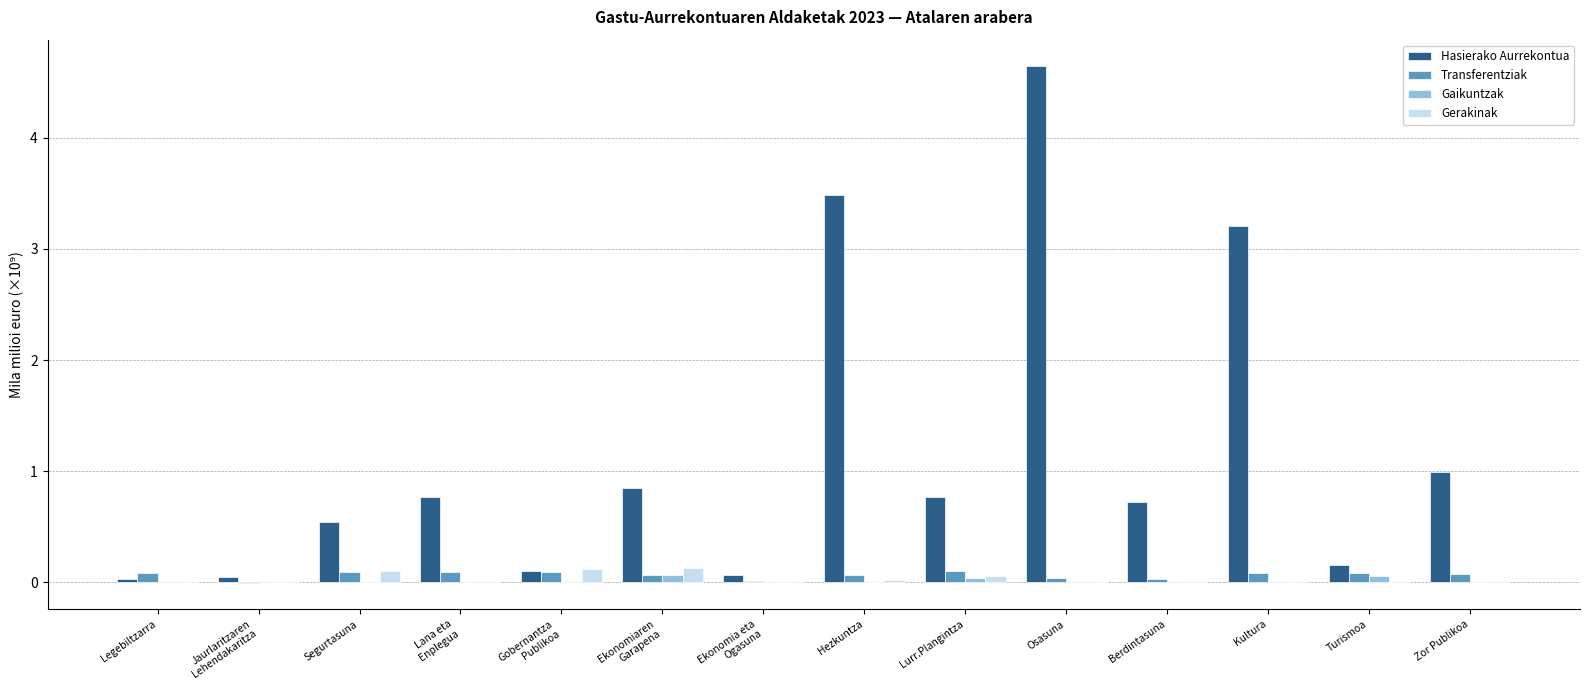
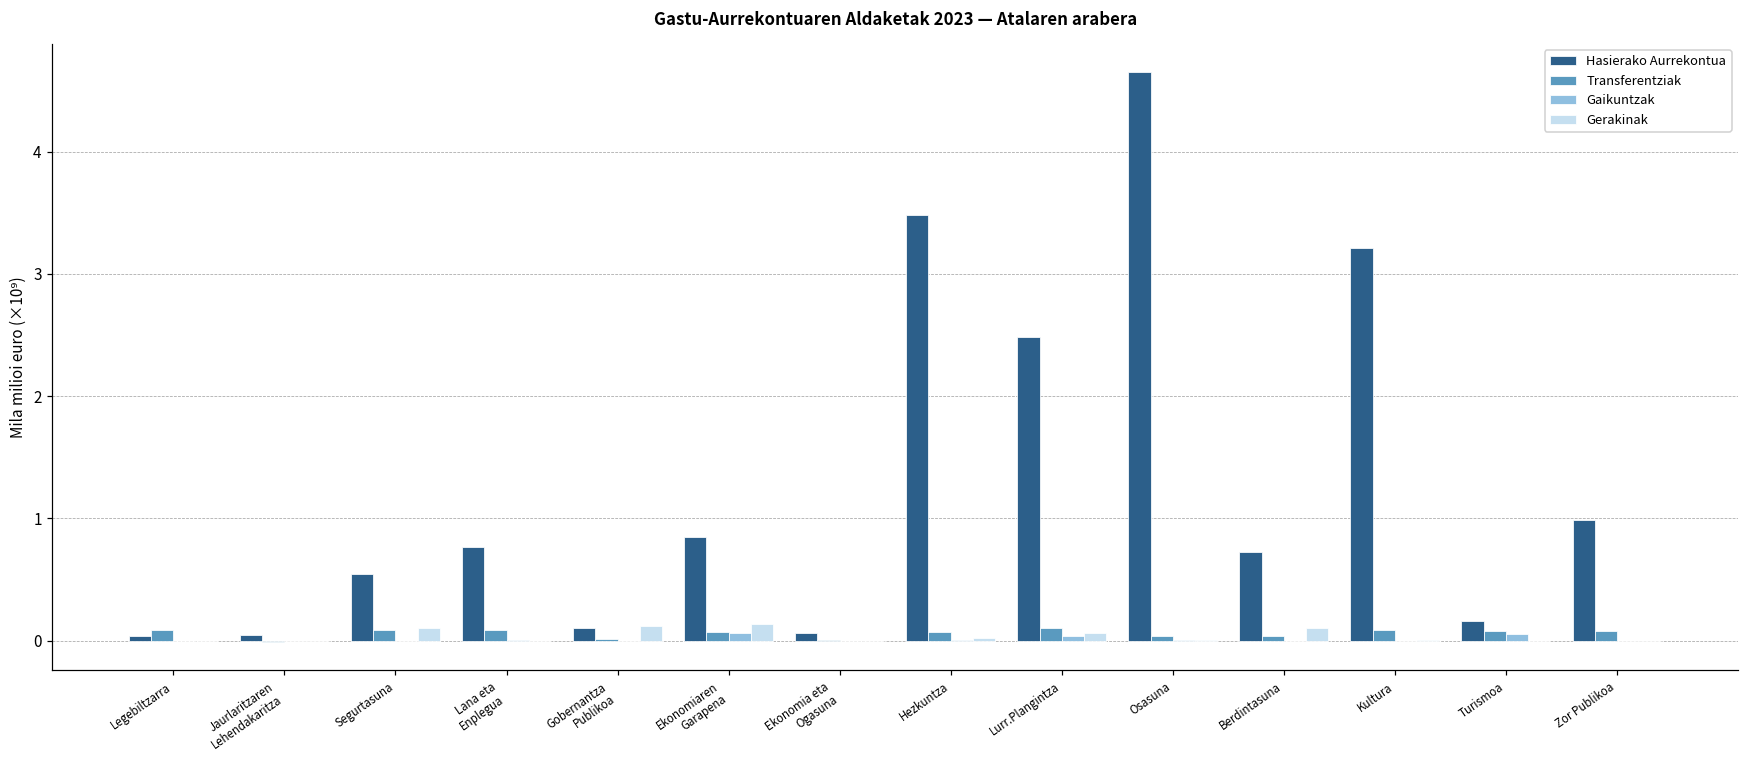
Transferentziak, Gobernantza Publikoa: 0.09 -> 0.01
Hasierako Aurrekontua, Lurr.Plangintza: 0.77 -> 2.48
Gerakinak, Berdintasuna: 0.01 -> 0.10
